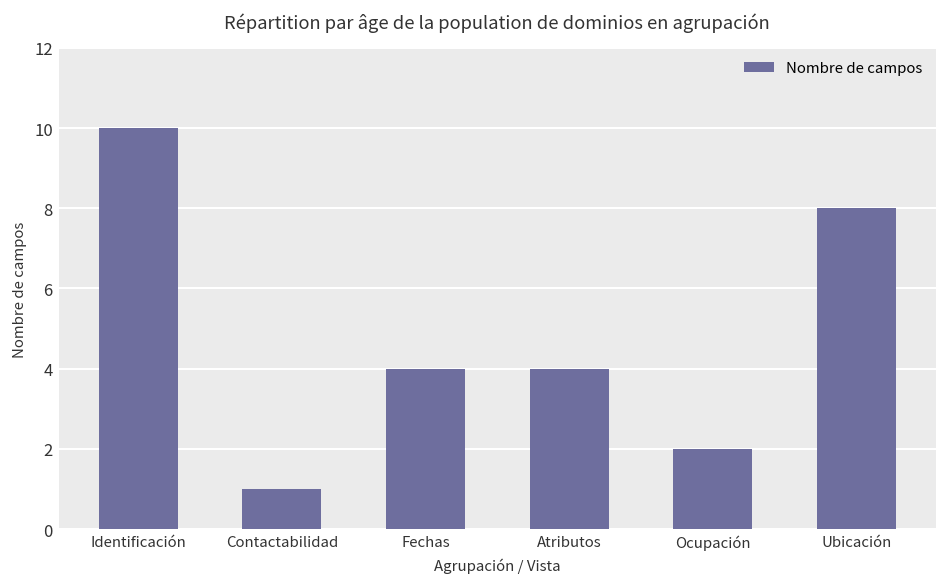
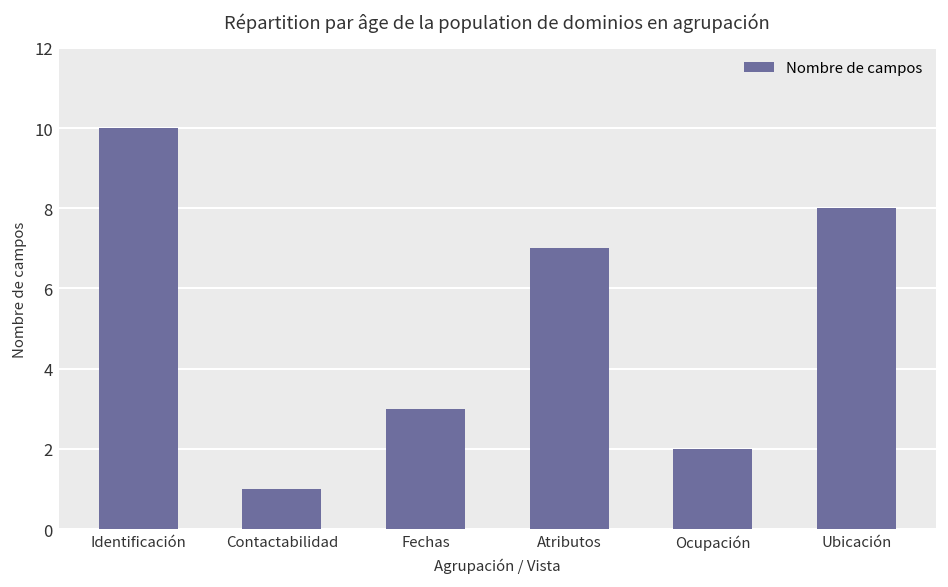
Fechas: 4 -> 3
Atributos: 4 -> 7
